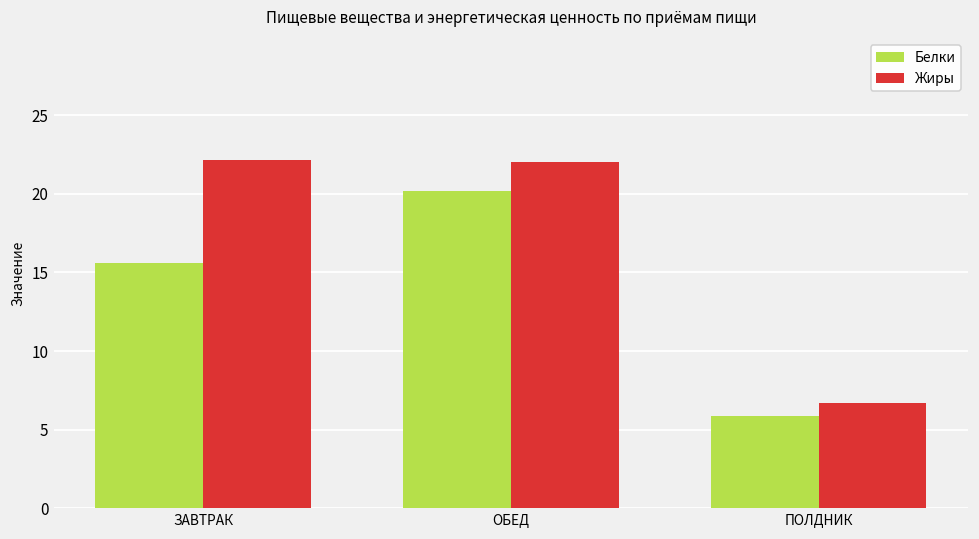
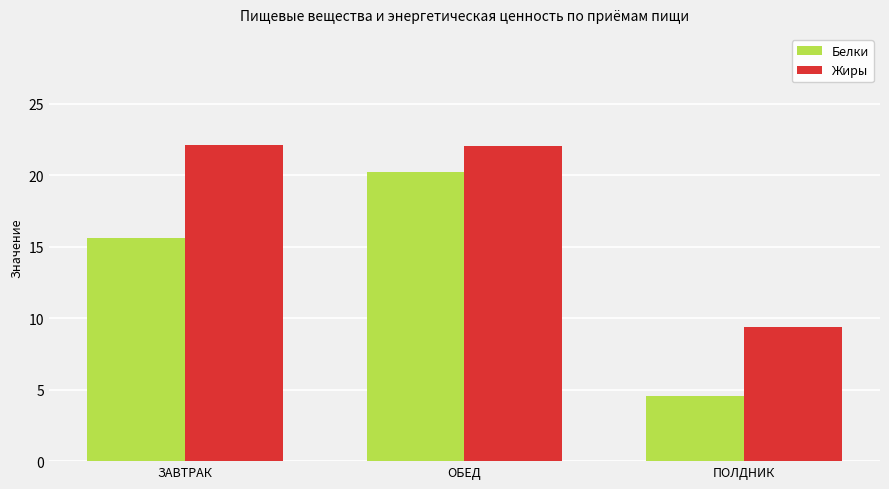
Белки, ПОЛДНИК: 5.9 -> 4.5
Жиры, ПОЛДНИК: 6.7 -> 9.4
